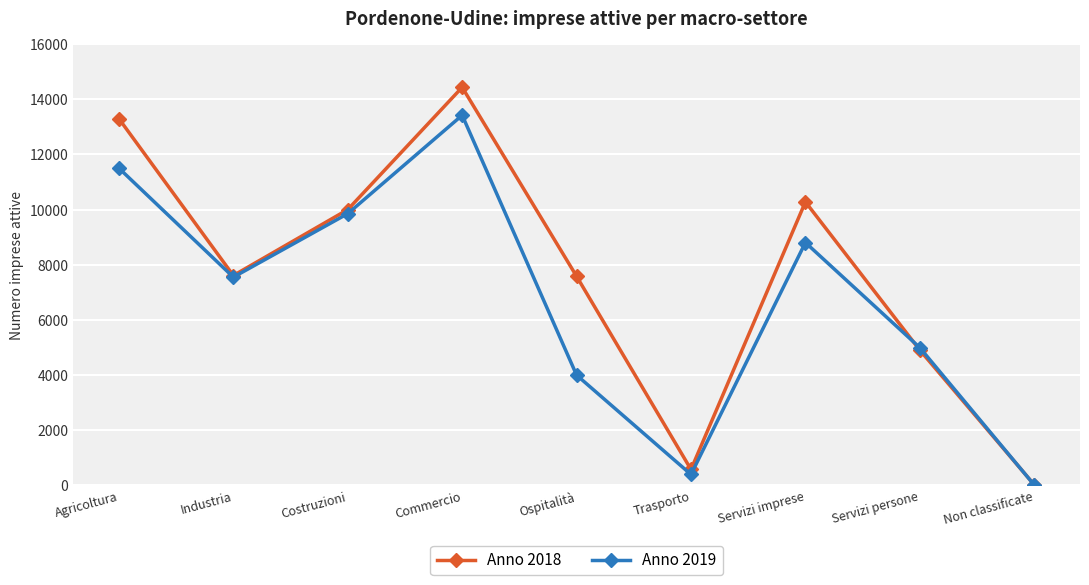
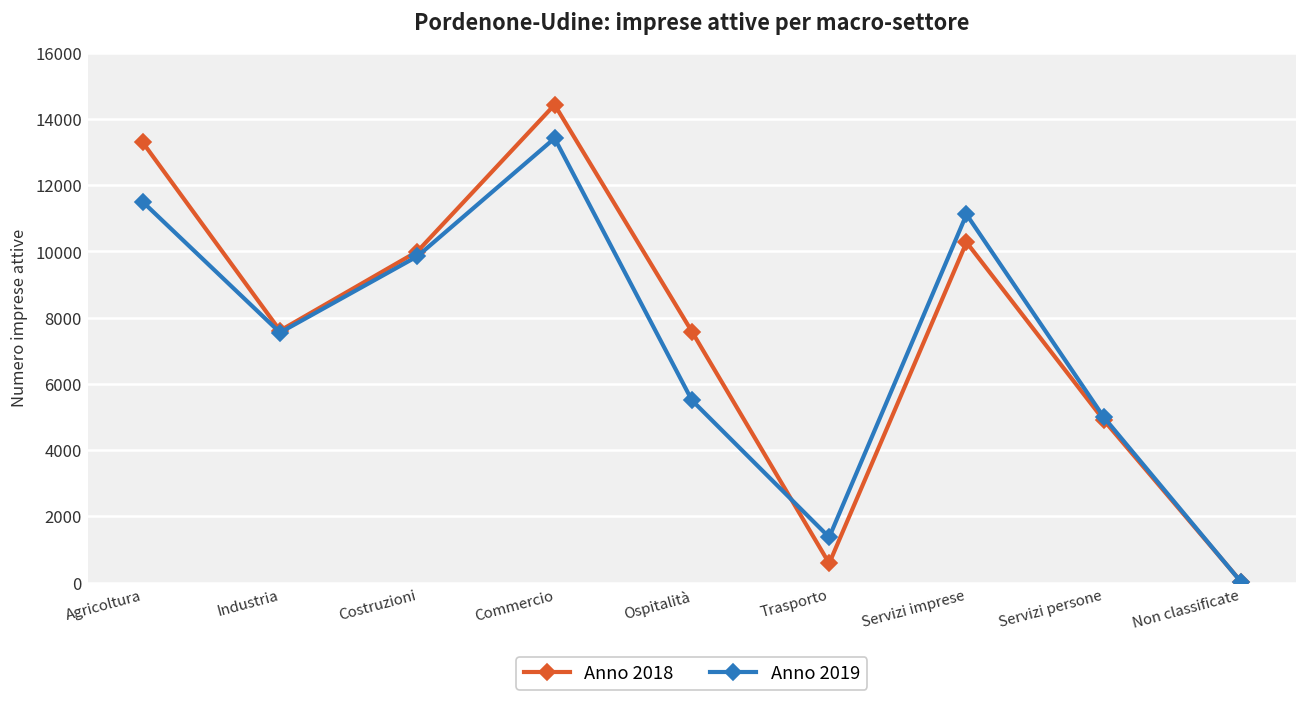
Anno 2019, Ospitalità: 4000 -> 5500
Anno 2019, Trasporto: 400 -> 1400
Anno 2019, Servizi imprese: 8800 -> 11100
